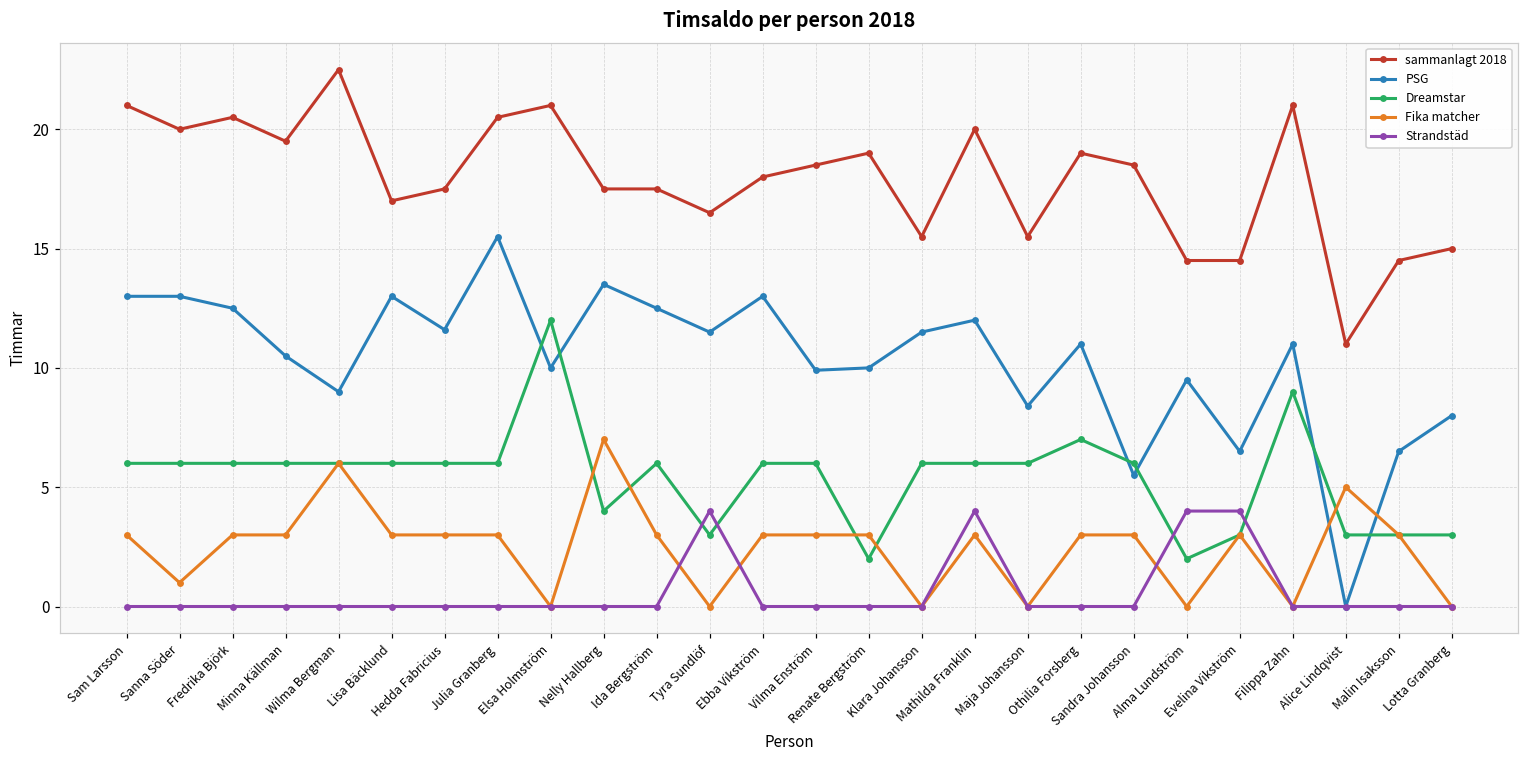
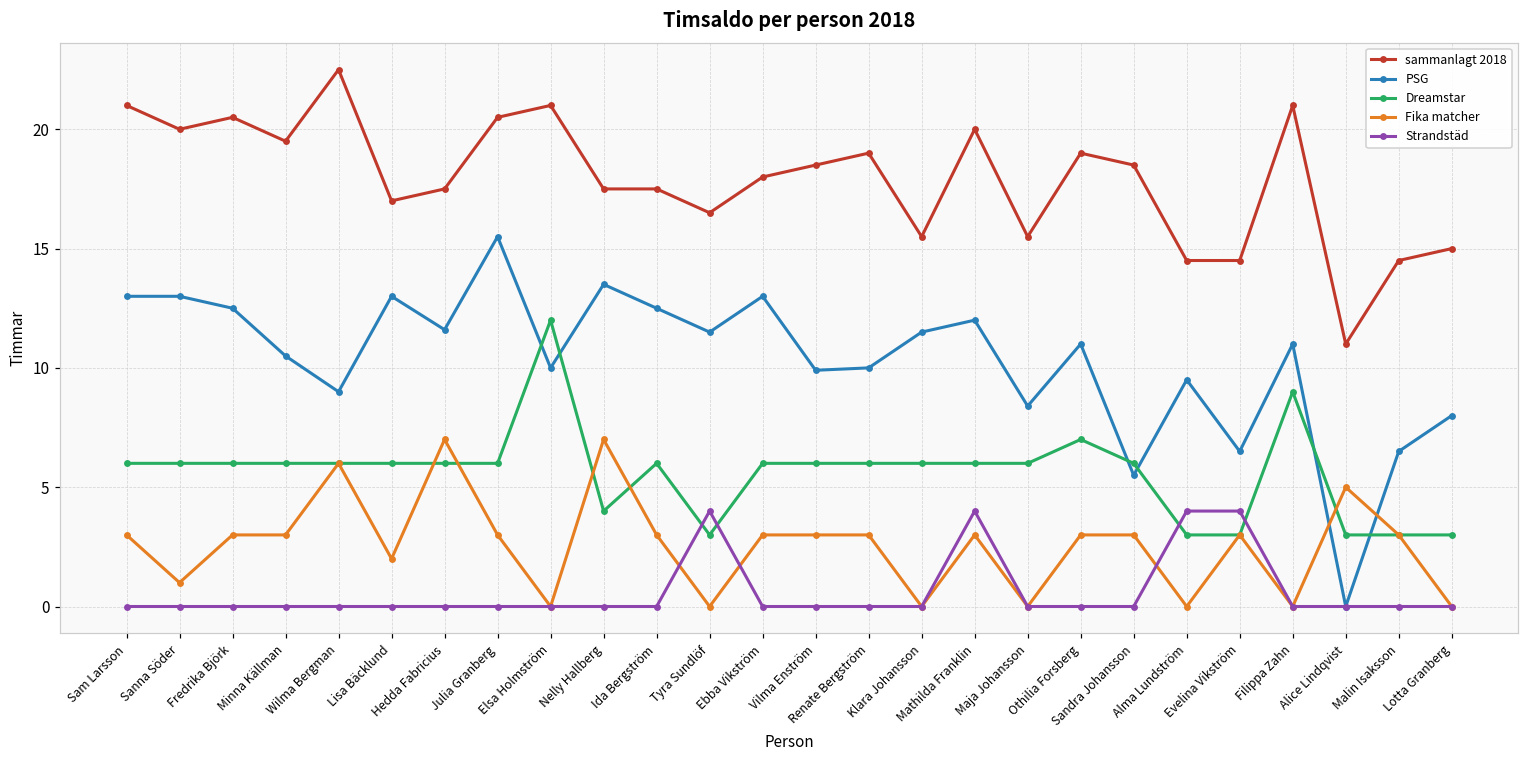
Fika matcher, Lisa Bäcklund: 3 -> 2
Fika matcher, Hedda Fabricius: 3 -> 7
Dreamstar, Renate Bergström: 2 -> 6
Dreamstar, Alma Lundström: 2 -> 3
